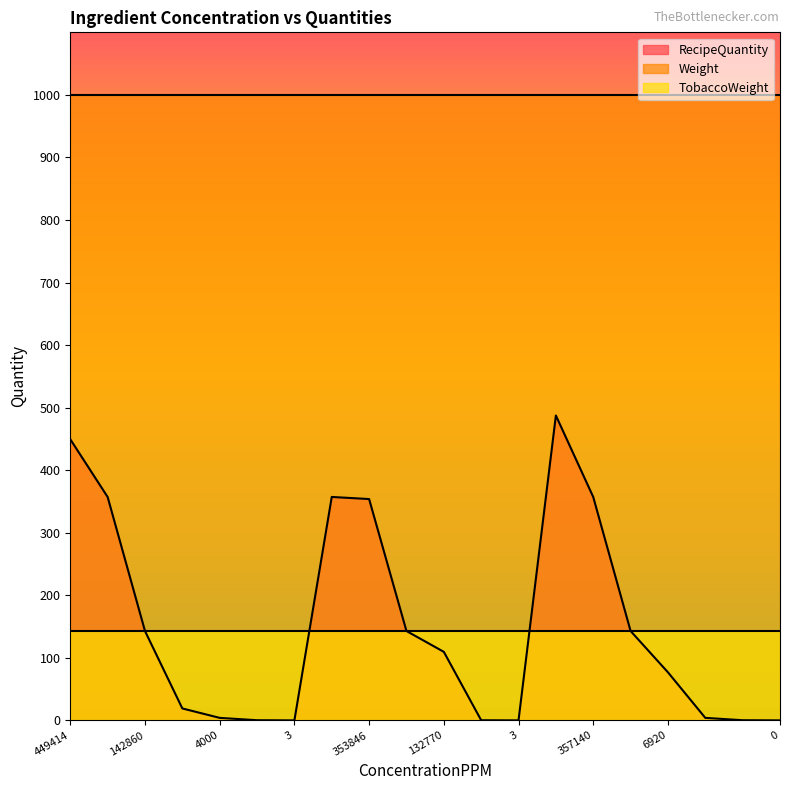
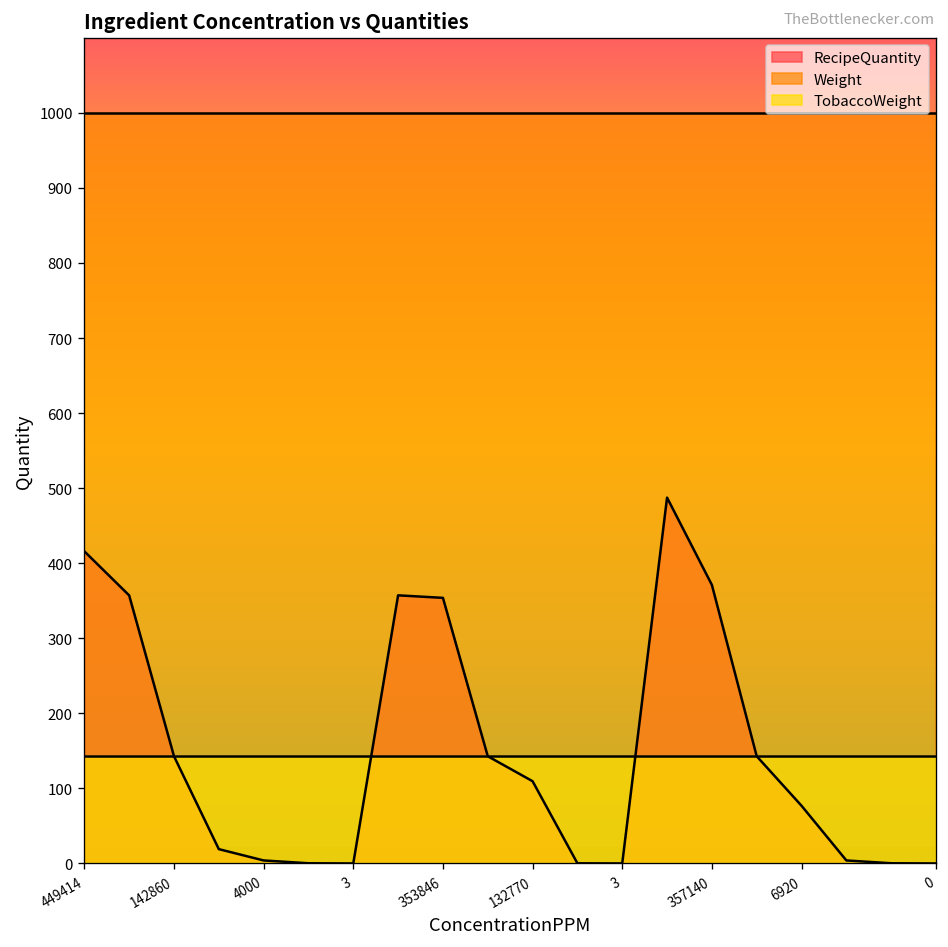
RecipeQuantity, 449414: 450 -> 420
RecipeQuantity, 357140: 360 -> 370
